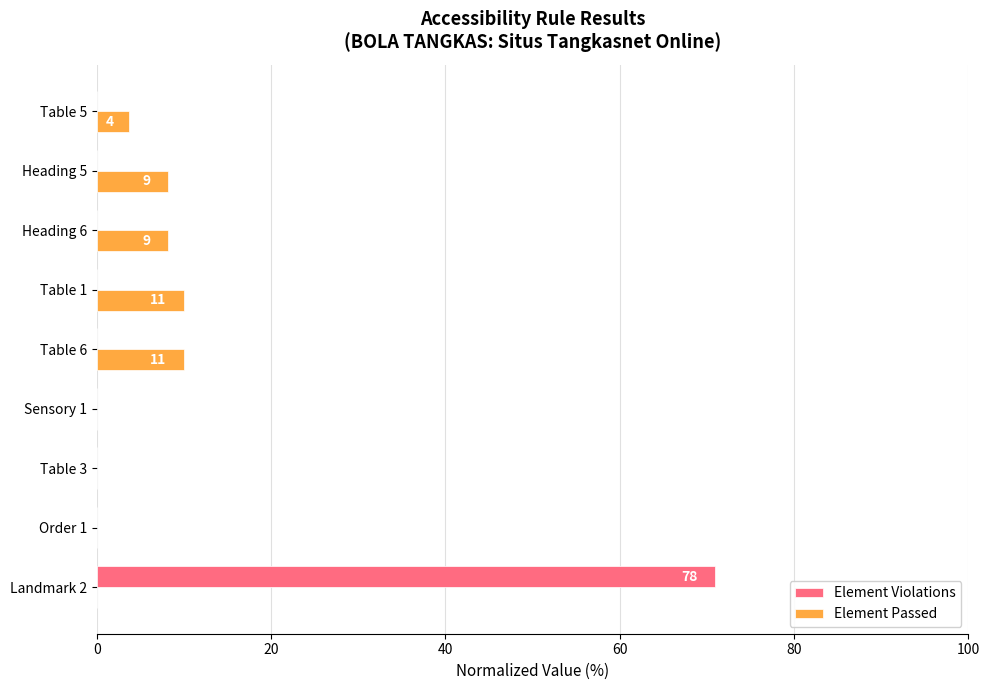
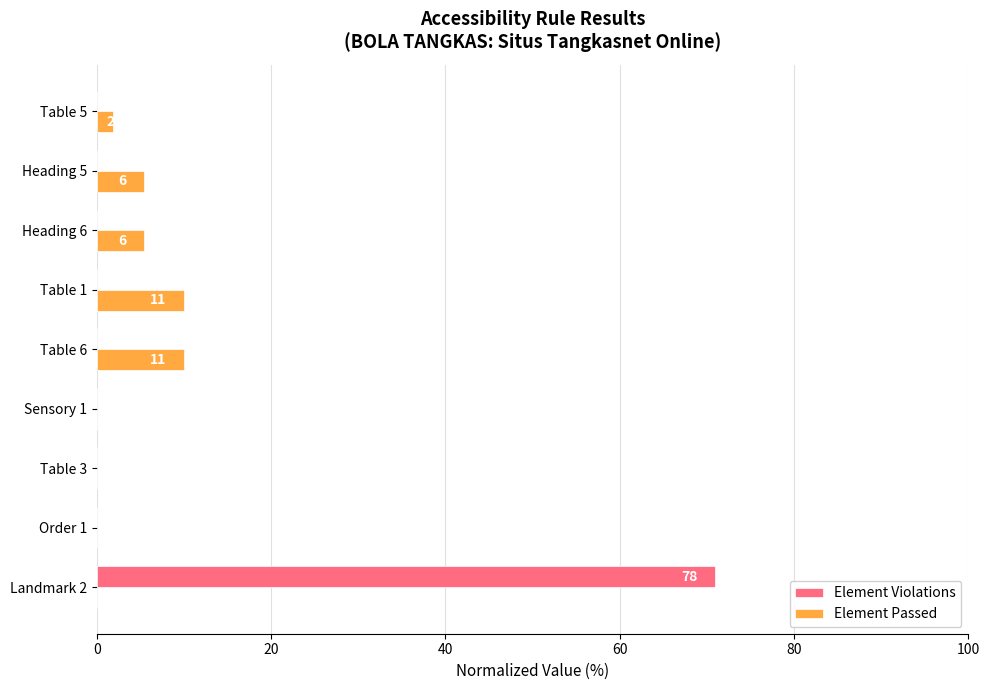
Element Passed, Table 5: 4 -> 2
Element Passed, Heading 5: 9 -> 6
Element Passed, Heading 6: 9 -> 6
